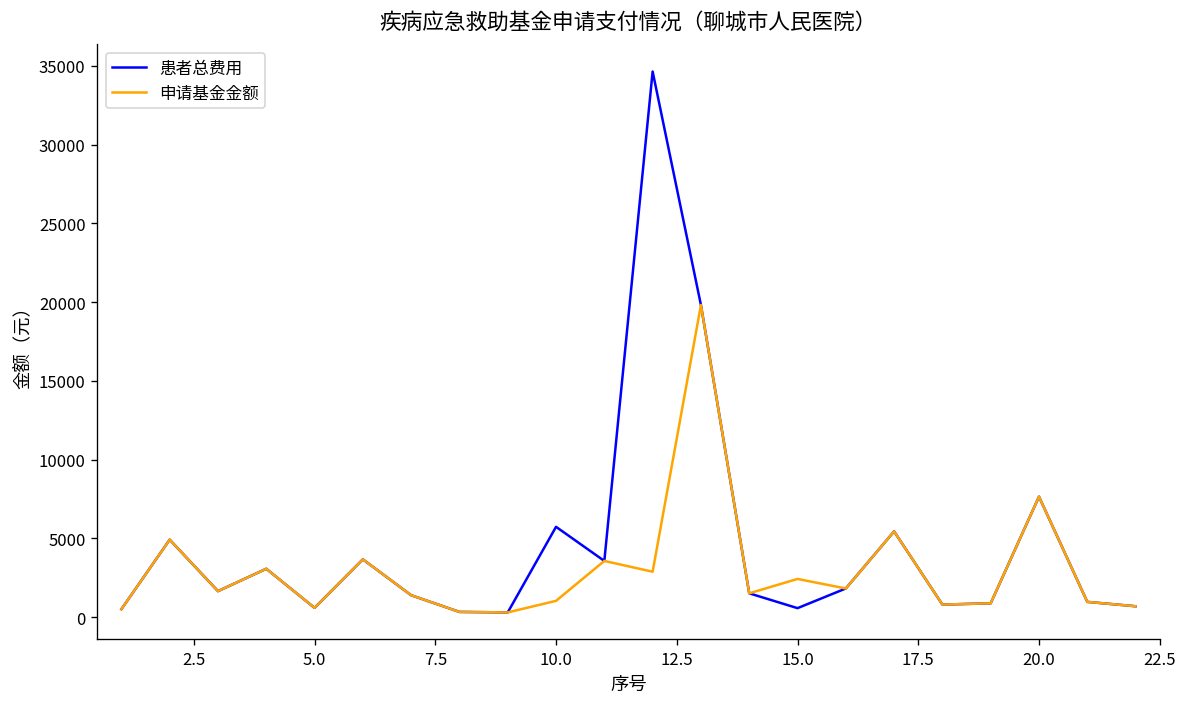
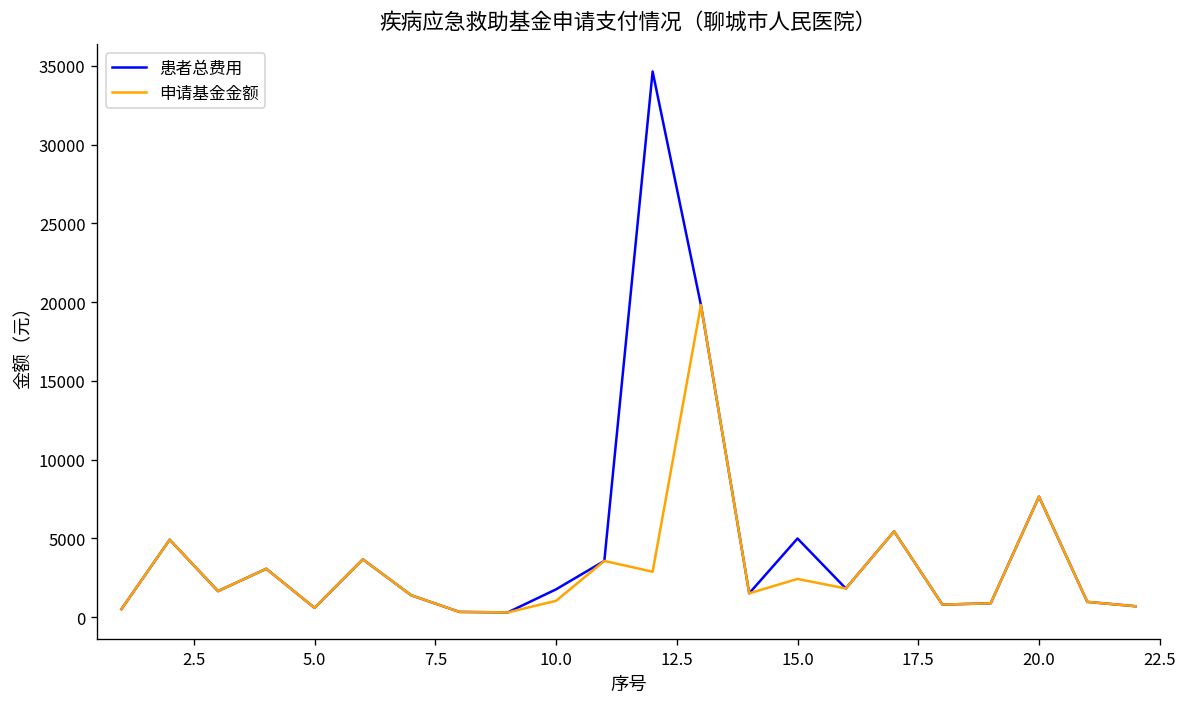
患者总费用, 10.0: 5700 -> 1800
患者总费用, 15.0: 600 -> 5000
